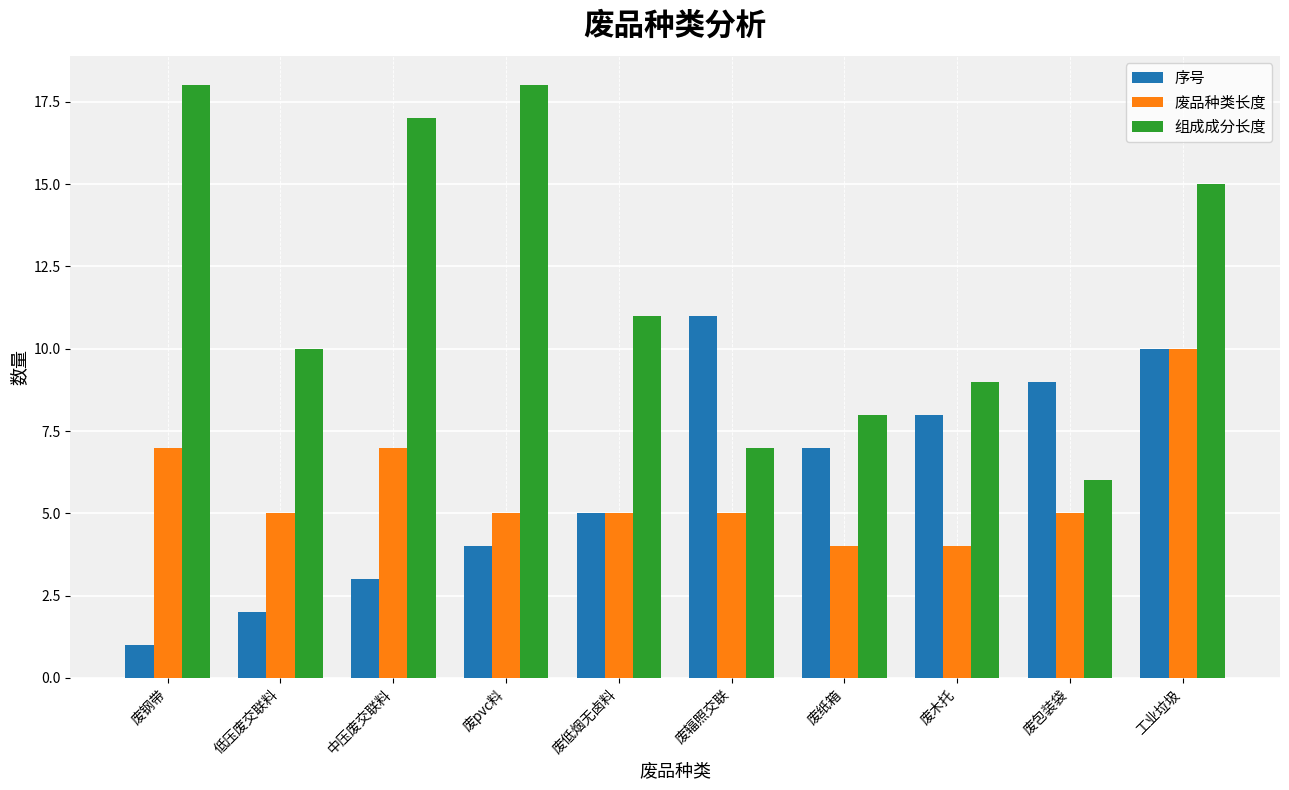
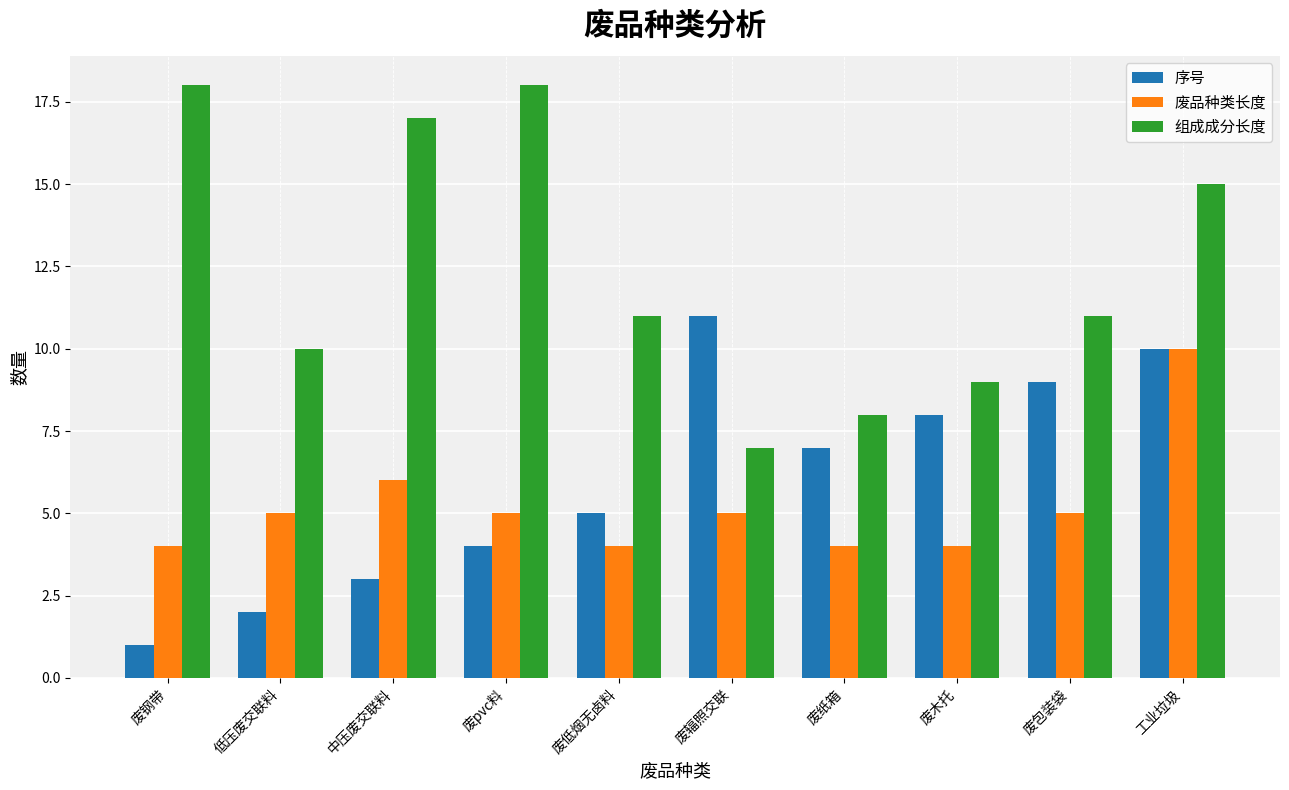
废品种类长度, 废钢带: 7 -> 4
废品种类长度, 中压废交联料: 7 -> 6
废品种类长度, 废低烟无卤料: 5 -> 4
组成成分长度, 废包装袋: 6 -> 11
